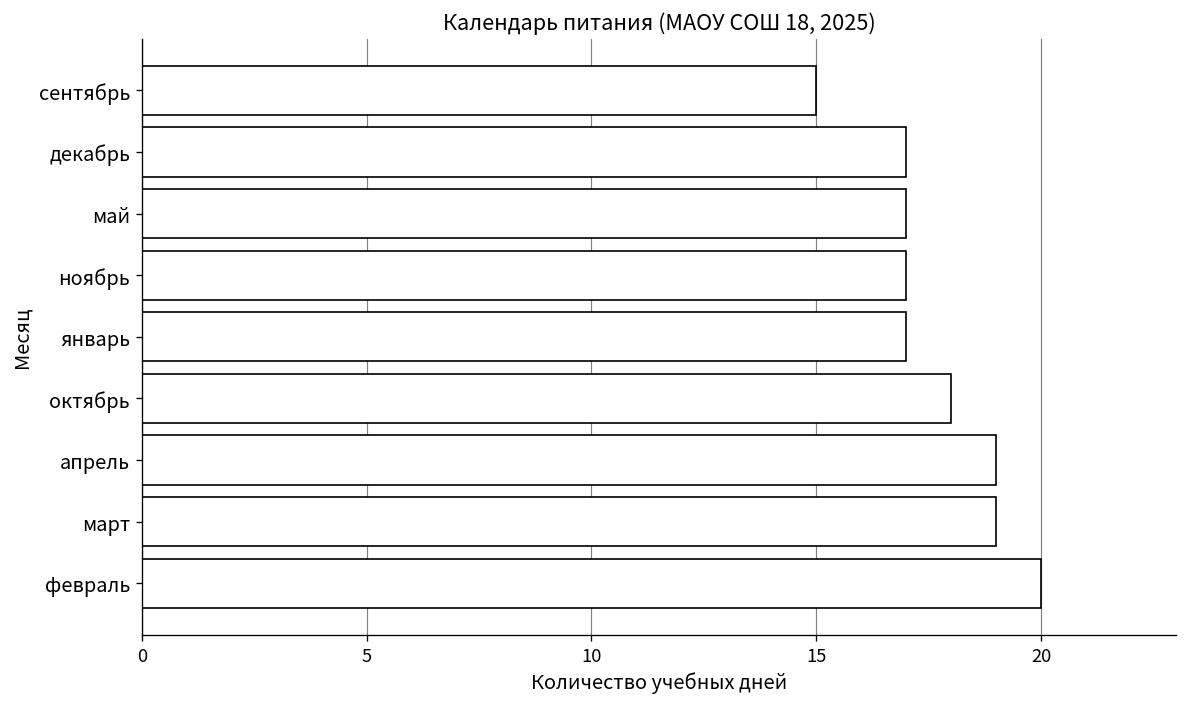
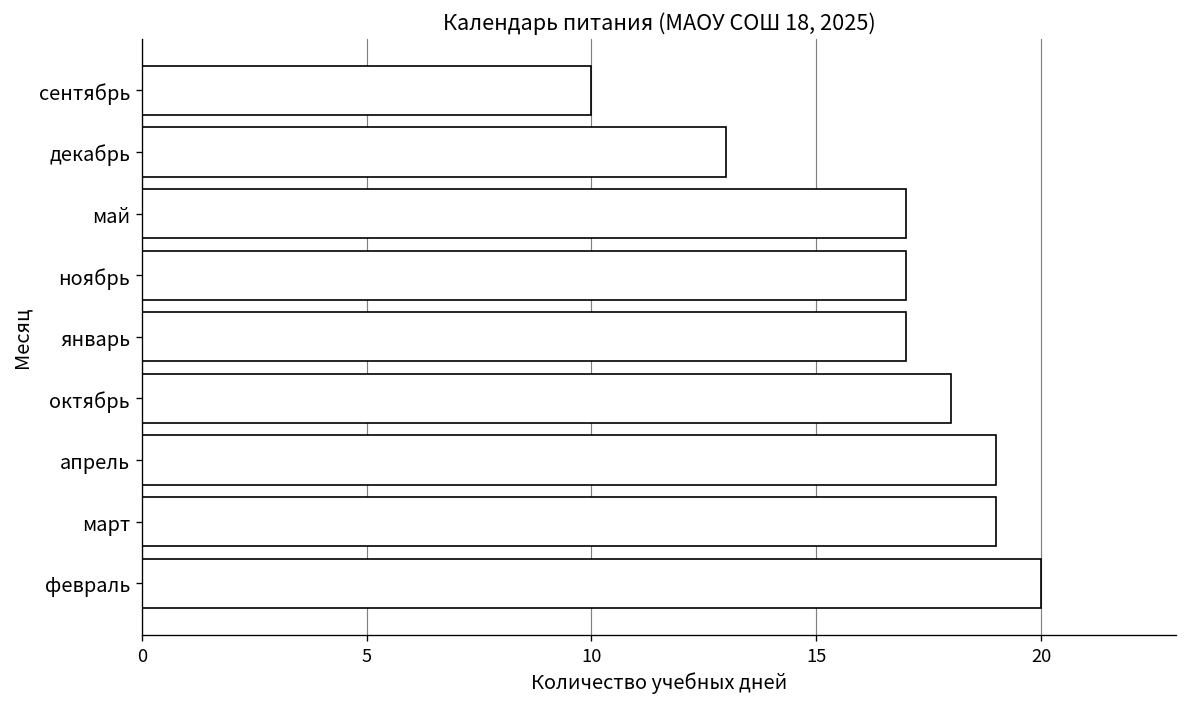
сентябрь: 15 -> 10
декабрь: 17 -> 13
